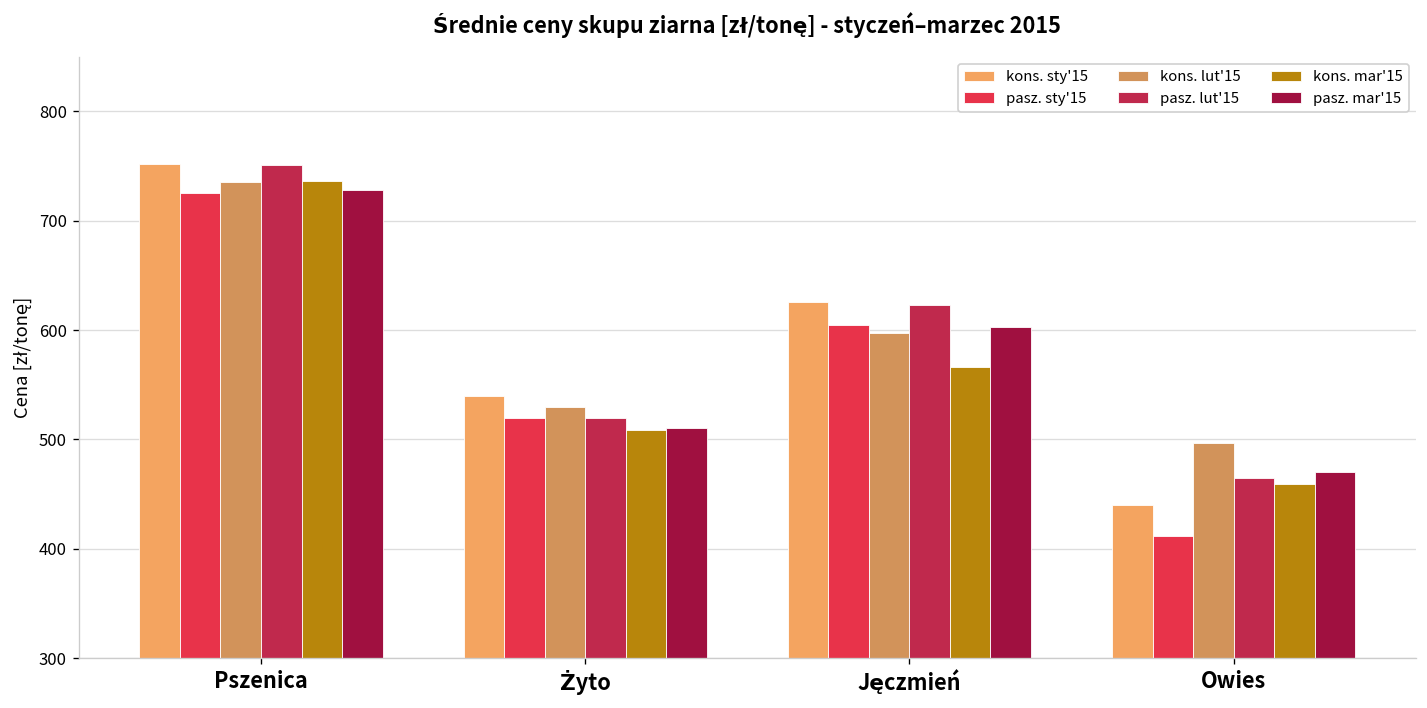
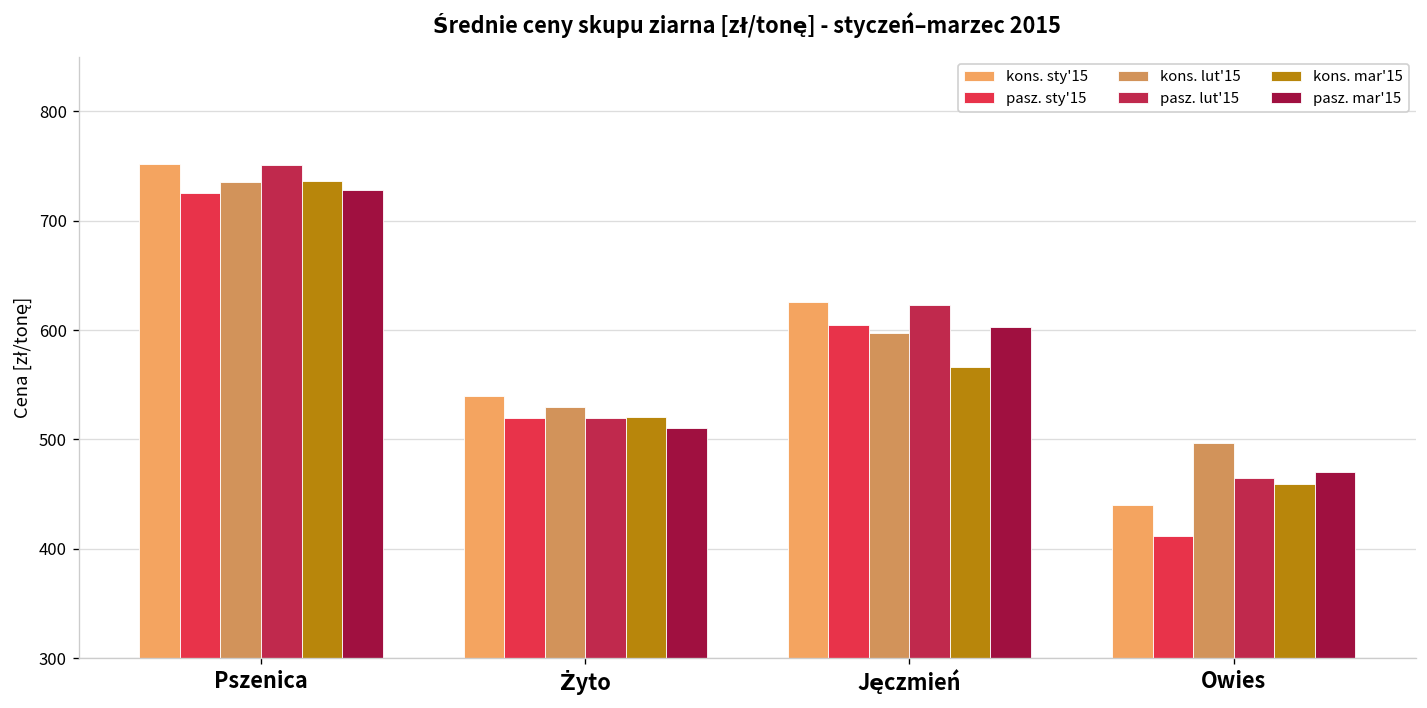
kons. mar'15, Żyto: 510 -> 520
